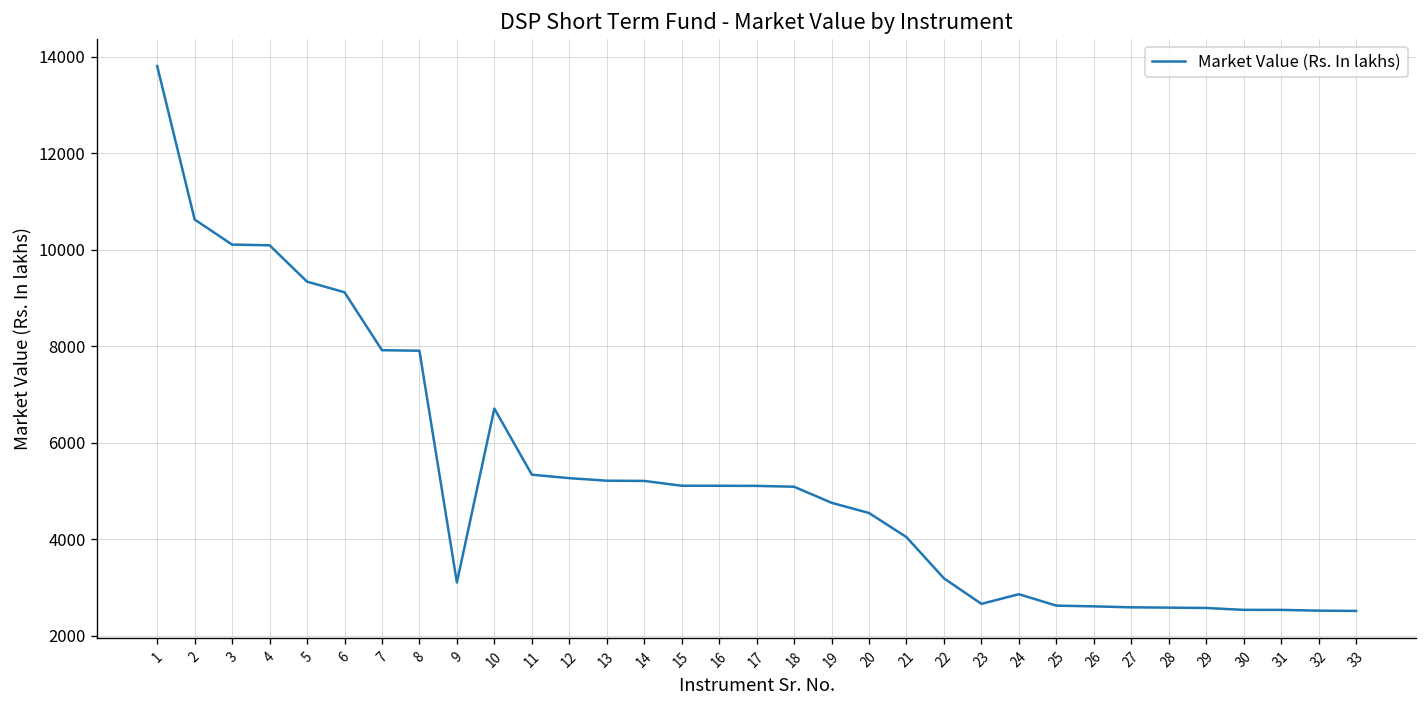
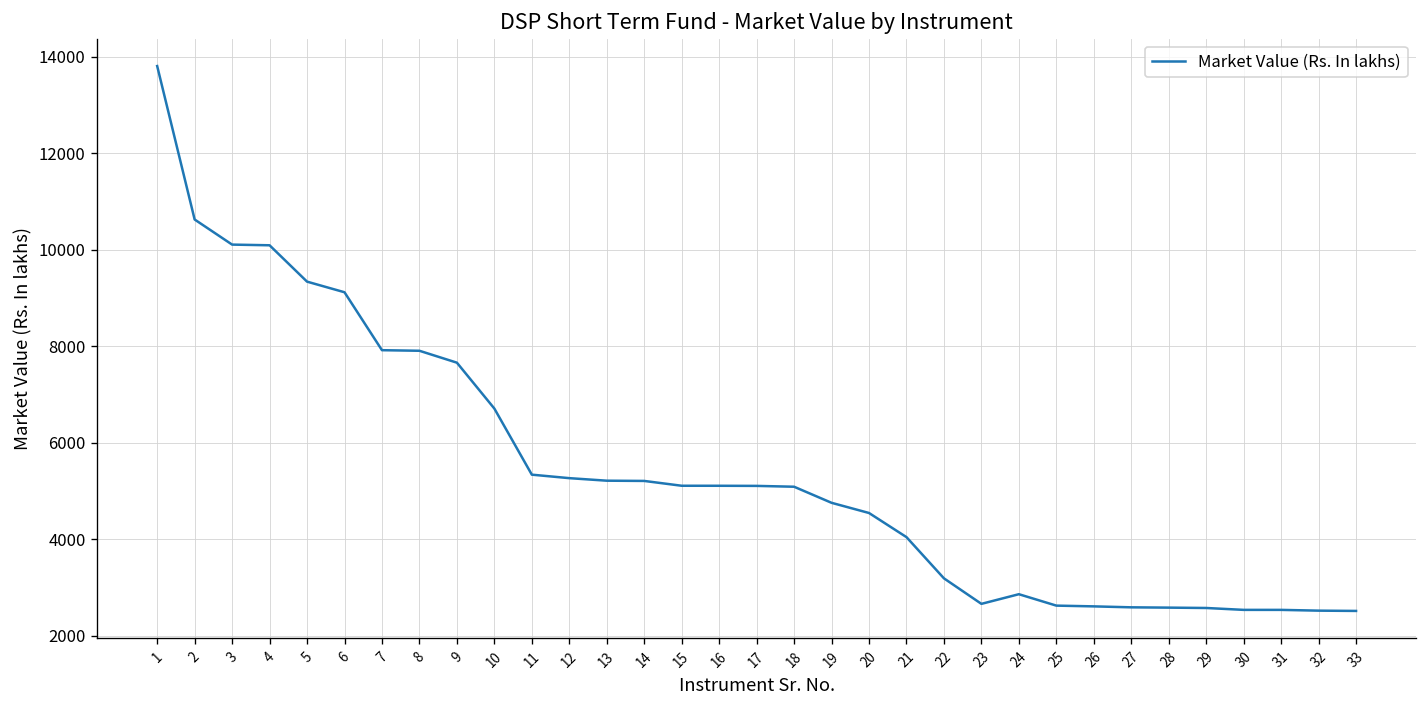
9: 3100 -> 7700
